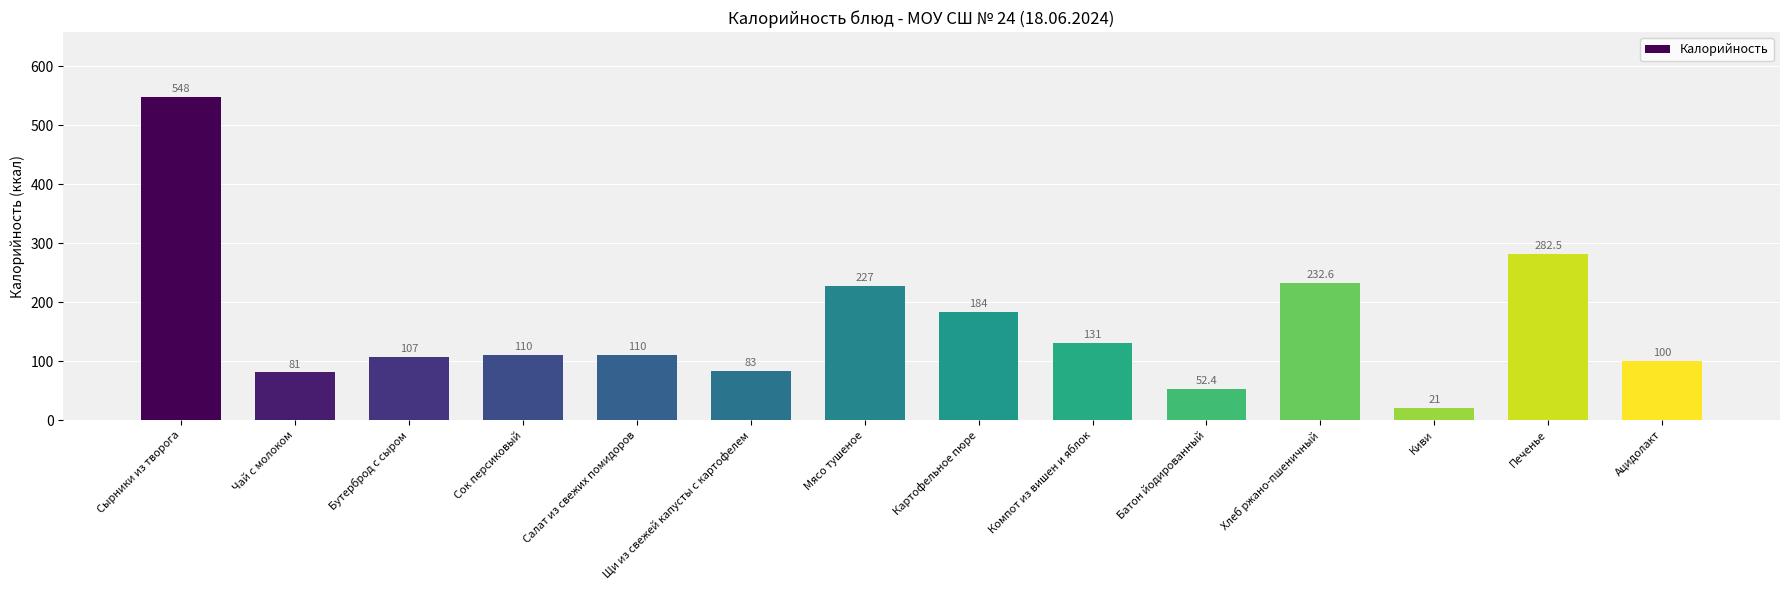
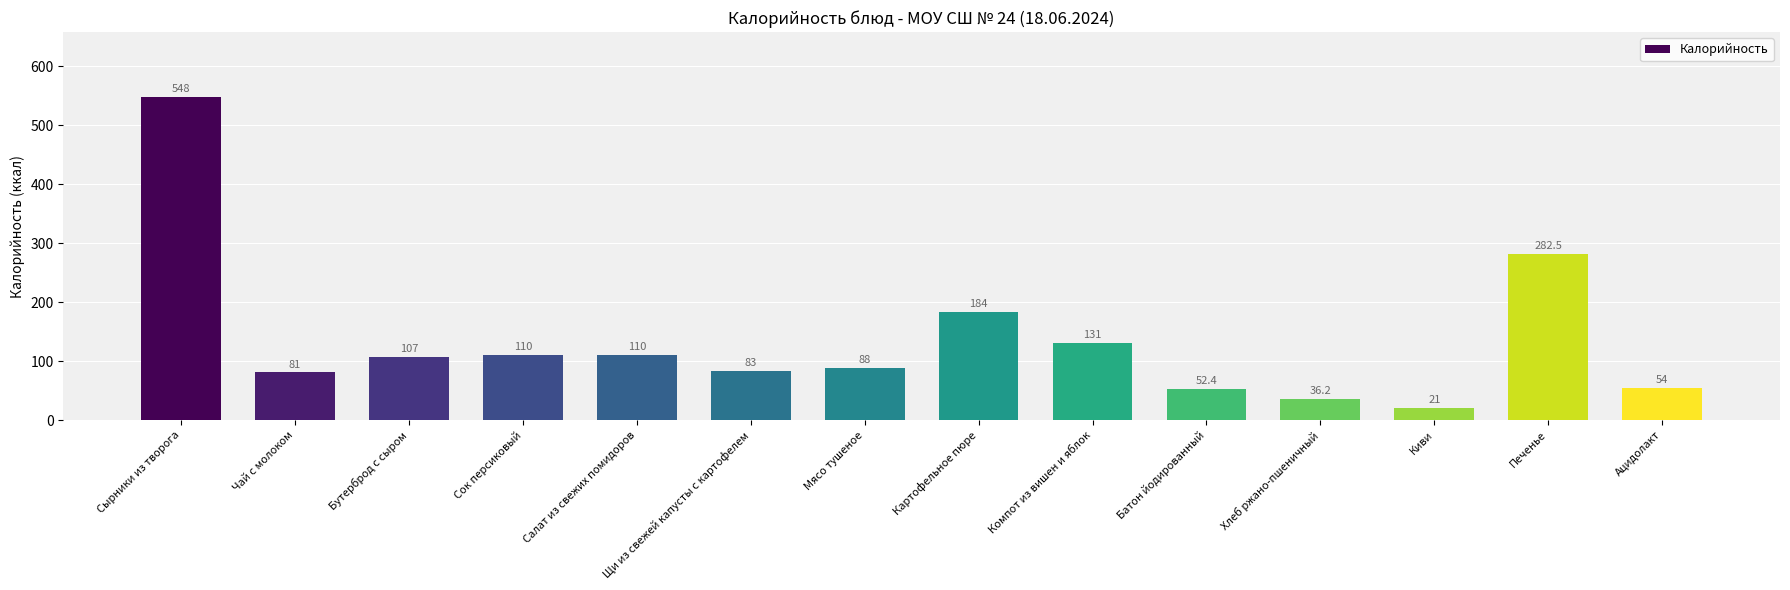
Мясо тушеное: 227 -> 88
Хлеб ржано-пшеничный: 232.6 -> 36.2
Ацидолакт: 100 -> 54
